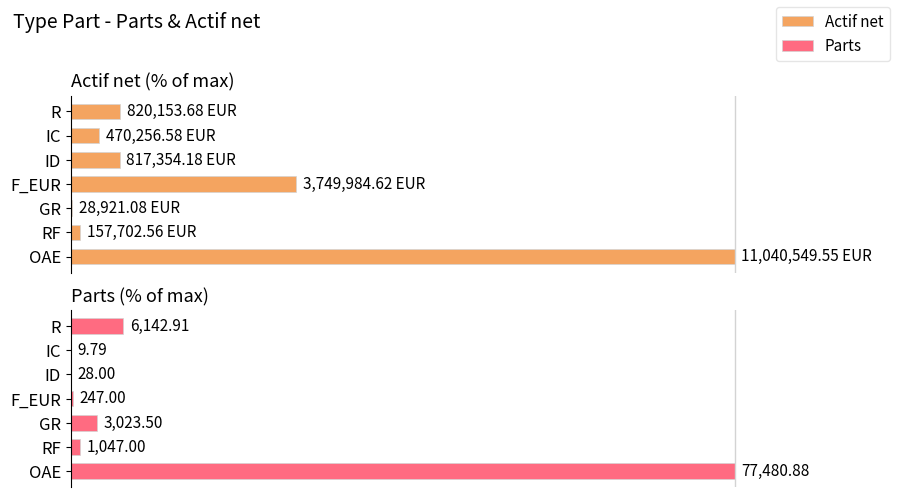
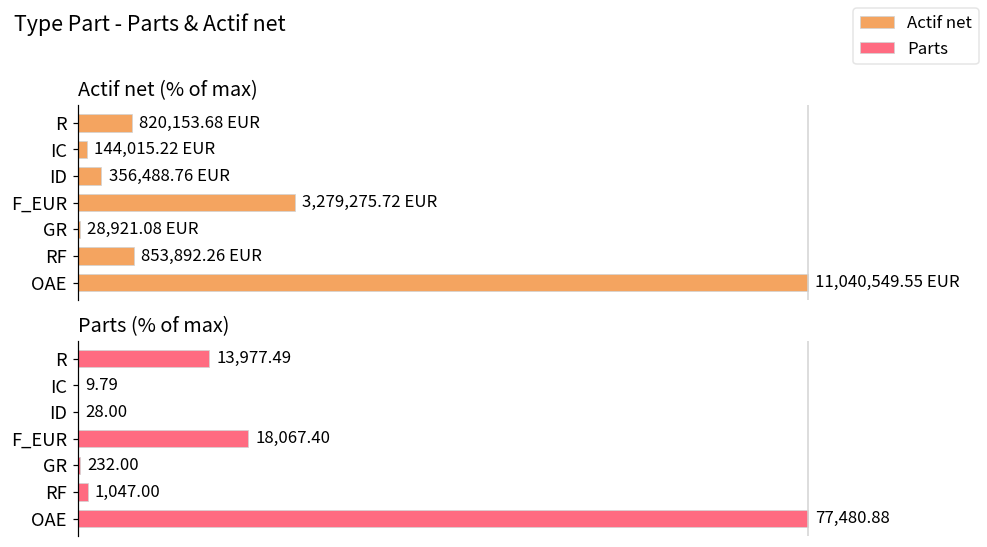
Actif net (% of max), IC: 470,256.58 -> 144,015.22
Actif net (% of max), ID: 817,354.18 -> 356,488.76
Actif net (% of max), F_EUR: 3,749,984.62 -> 3,279,275.72
Actif net (% of max), RF: 157,702.56 -> 853,892.26
Parts (% of max), R: 6,142.91 -> 13,977.49
Parts (% of max), F_EUR: 247.00 -> 18,067.40
Parts (% of max), GR: 3,023.50 -> 232.00
